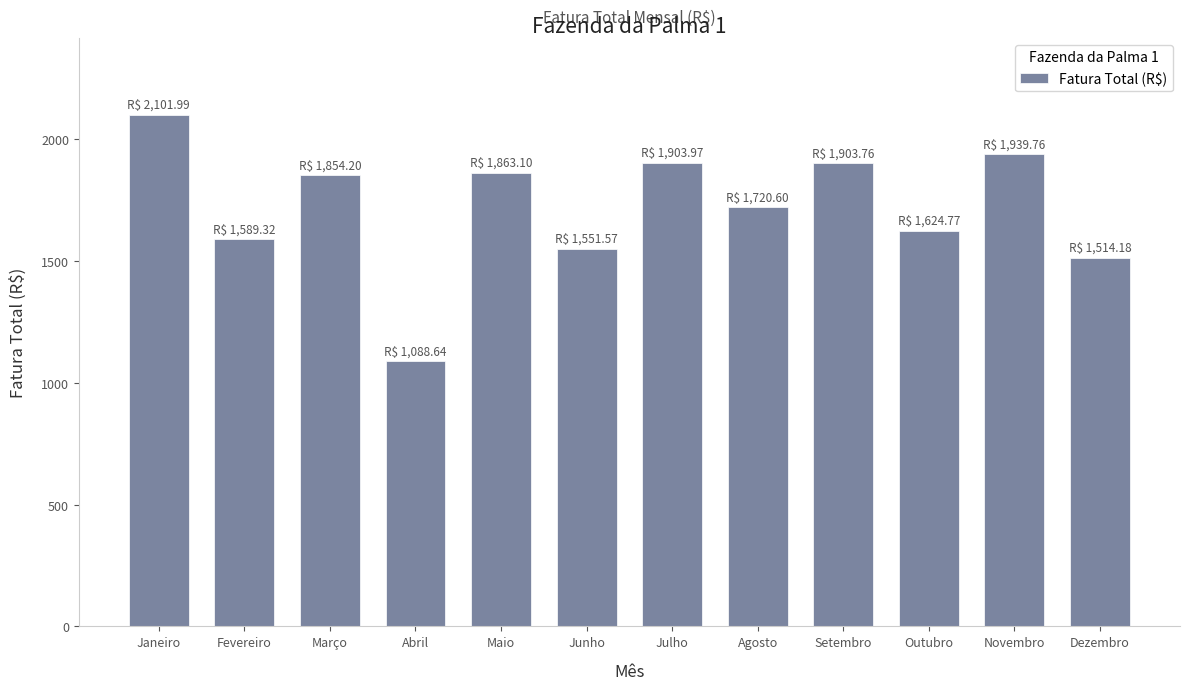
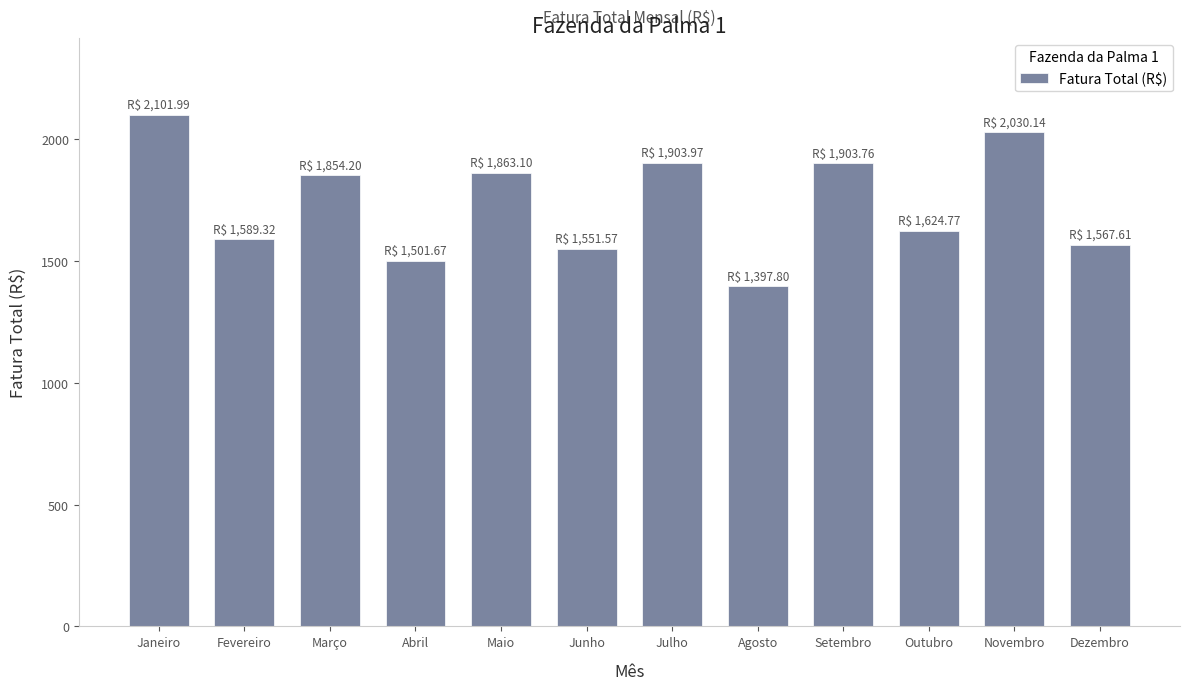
Abril: 1,088.64 -> 1,501.67
Agosto: 1,720.60 -> 1,397.80
Novembro: 1,939.76 -> 2,030.14
Dezembro: 1,514.18 -> 1,567.61
